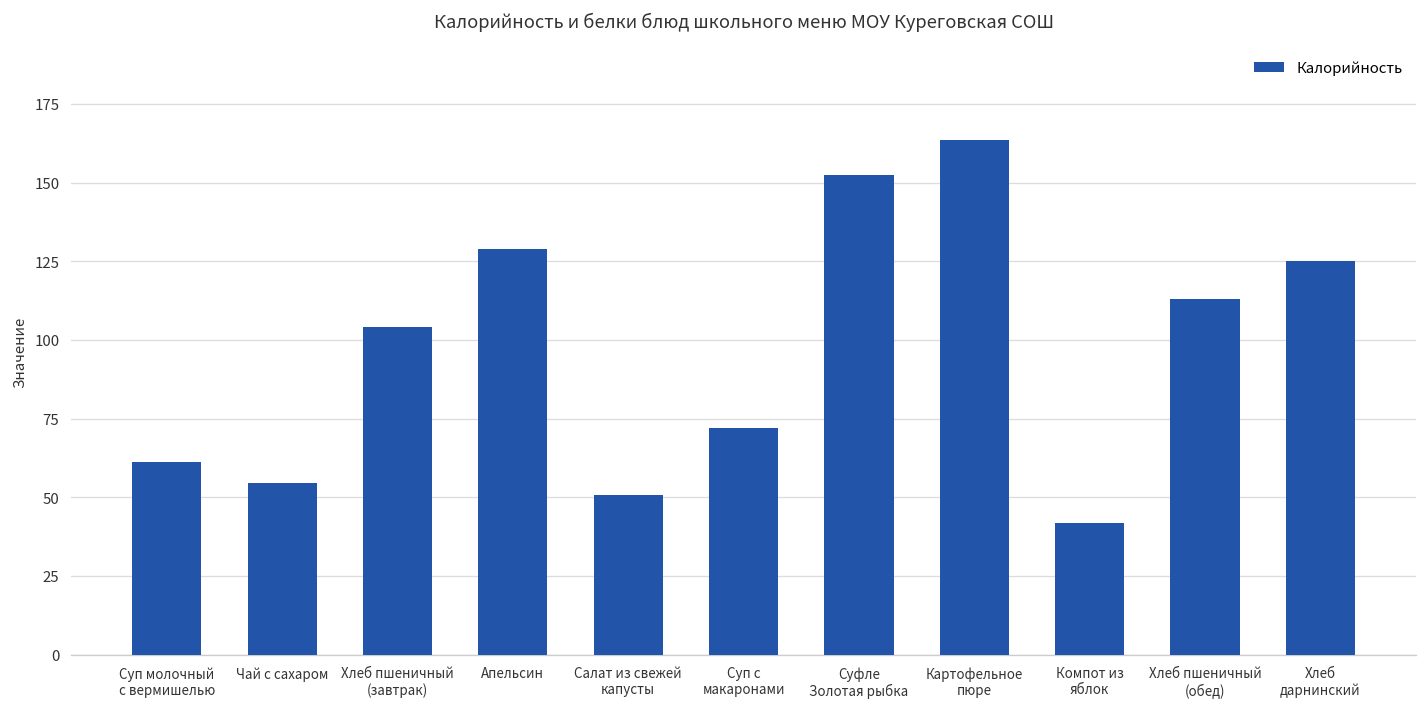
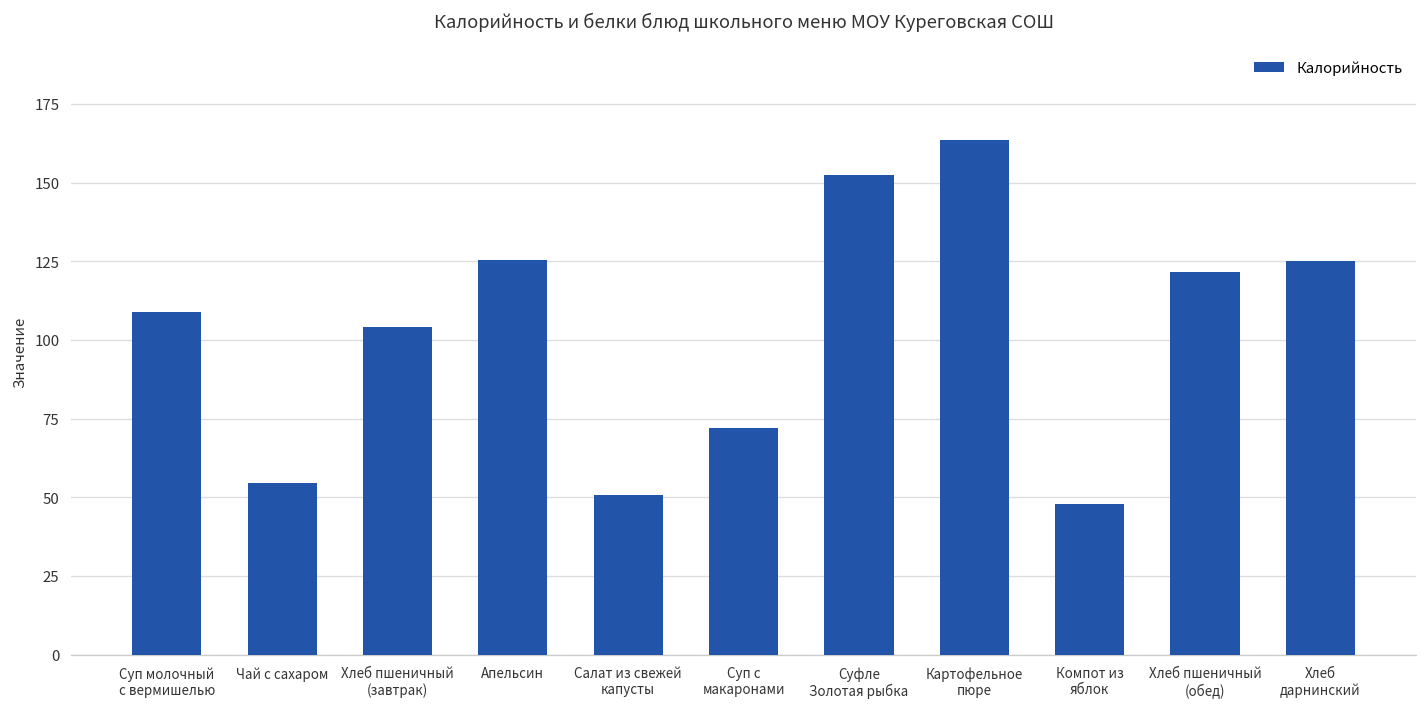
Суп молочный с вермишелью: 61 -> 109
Апельсин: 129 -> 126
Компот из яблок: 42 -> 48
Хлеб пшеничный (обед): 113 -> 122
